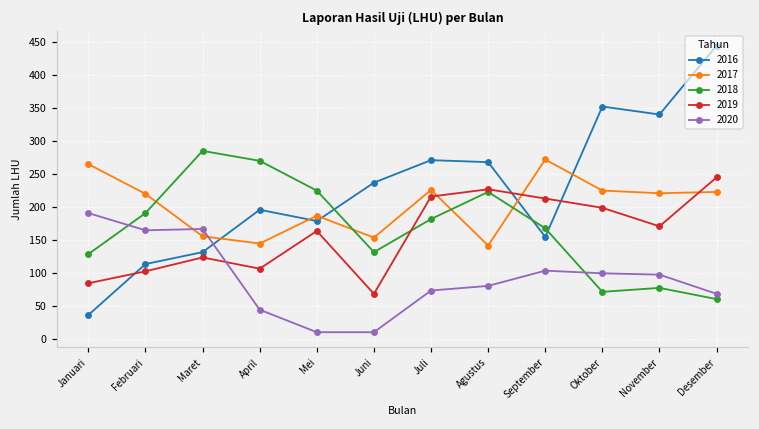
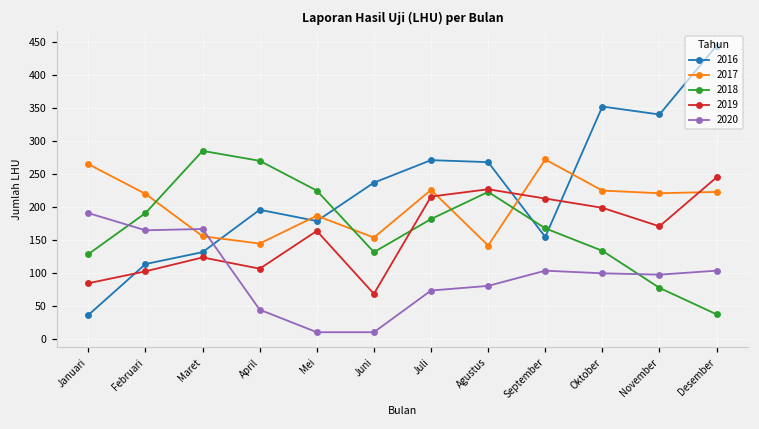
2018, Oktober: 70 -> 130
2018, Desember: 60 -> 40
2020, Desember: 70 -> 100
